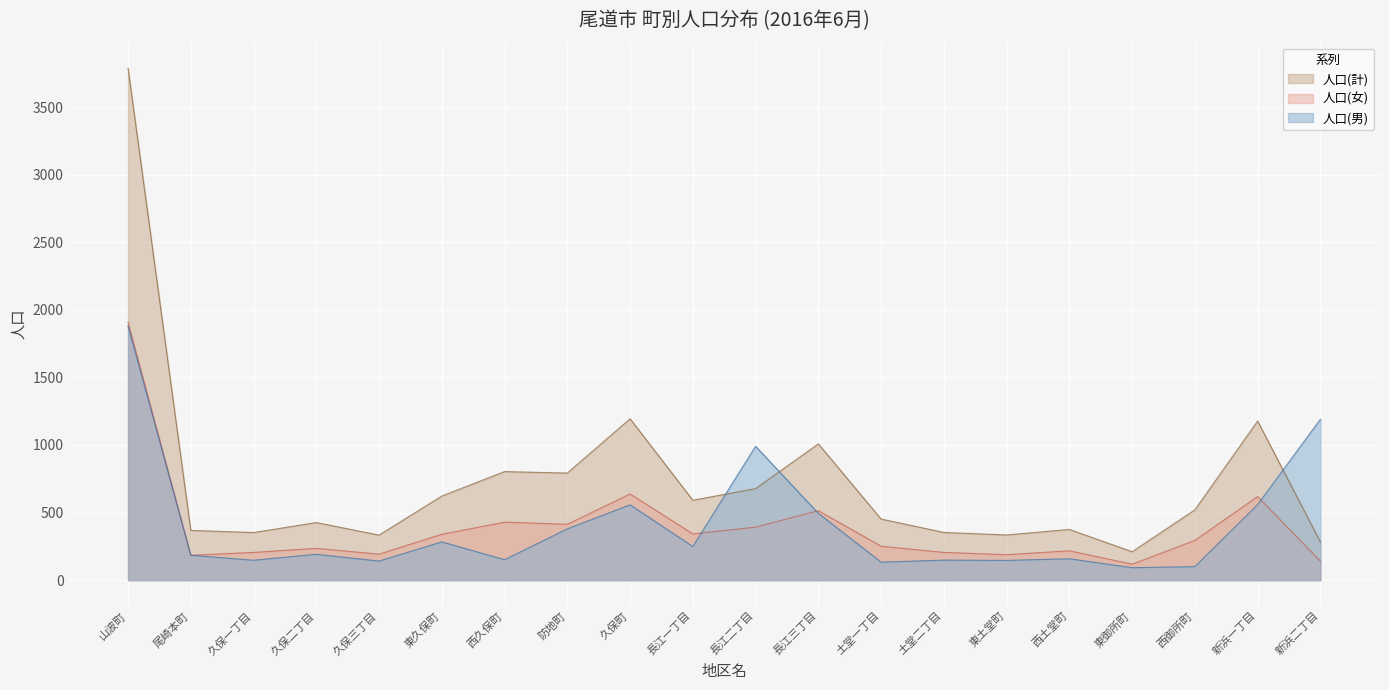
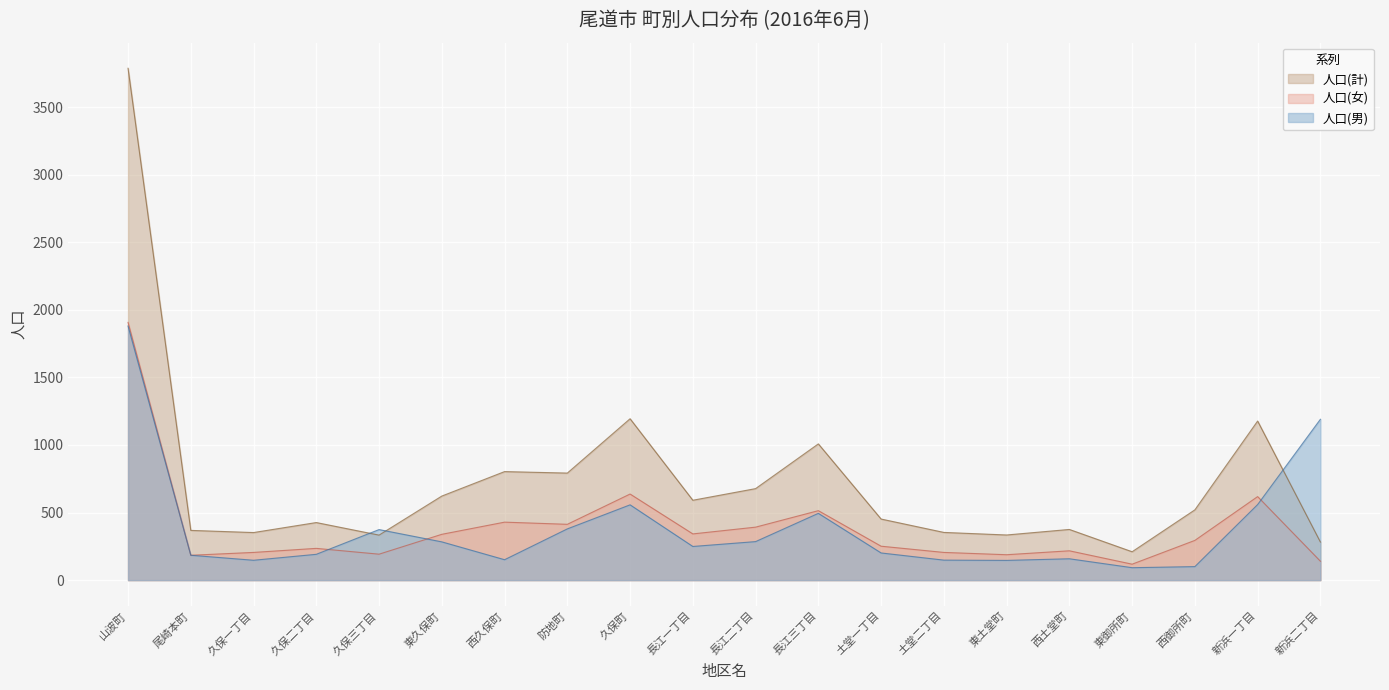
人口(男), 久保三丁目: 140 -> 370
人口(男), 長江二丁目: 990 -> 290
人口(男), 土堂一丁目: 130 -> 200
